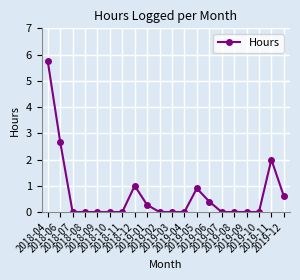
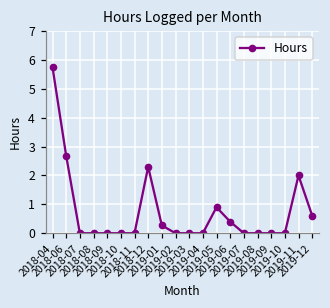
2018-12: 1.0 -> 2.3
